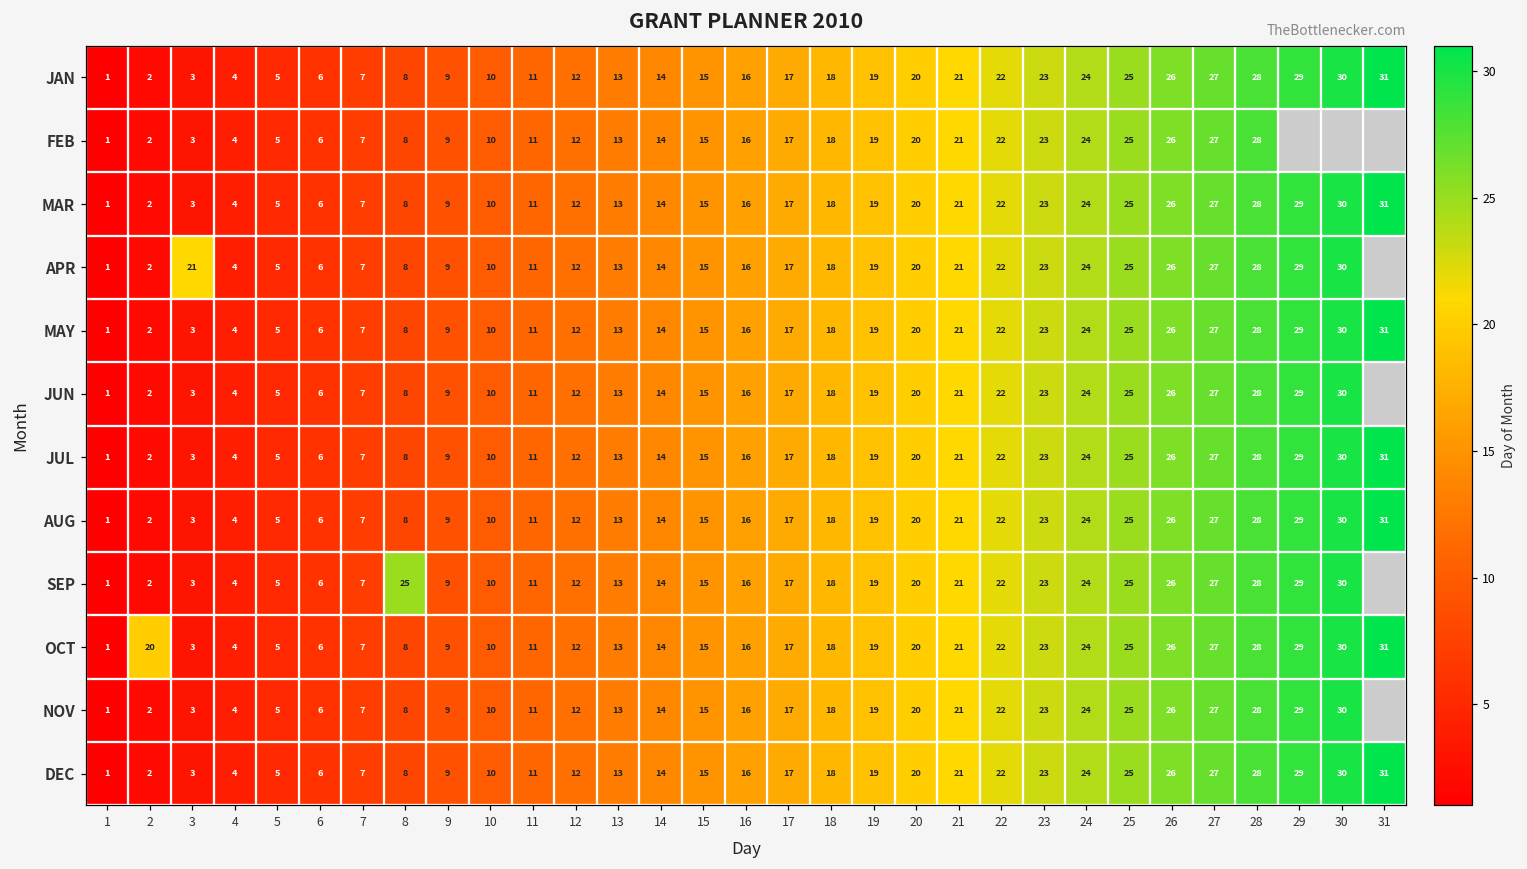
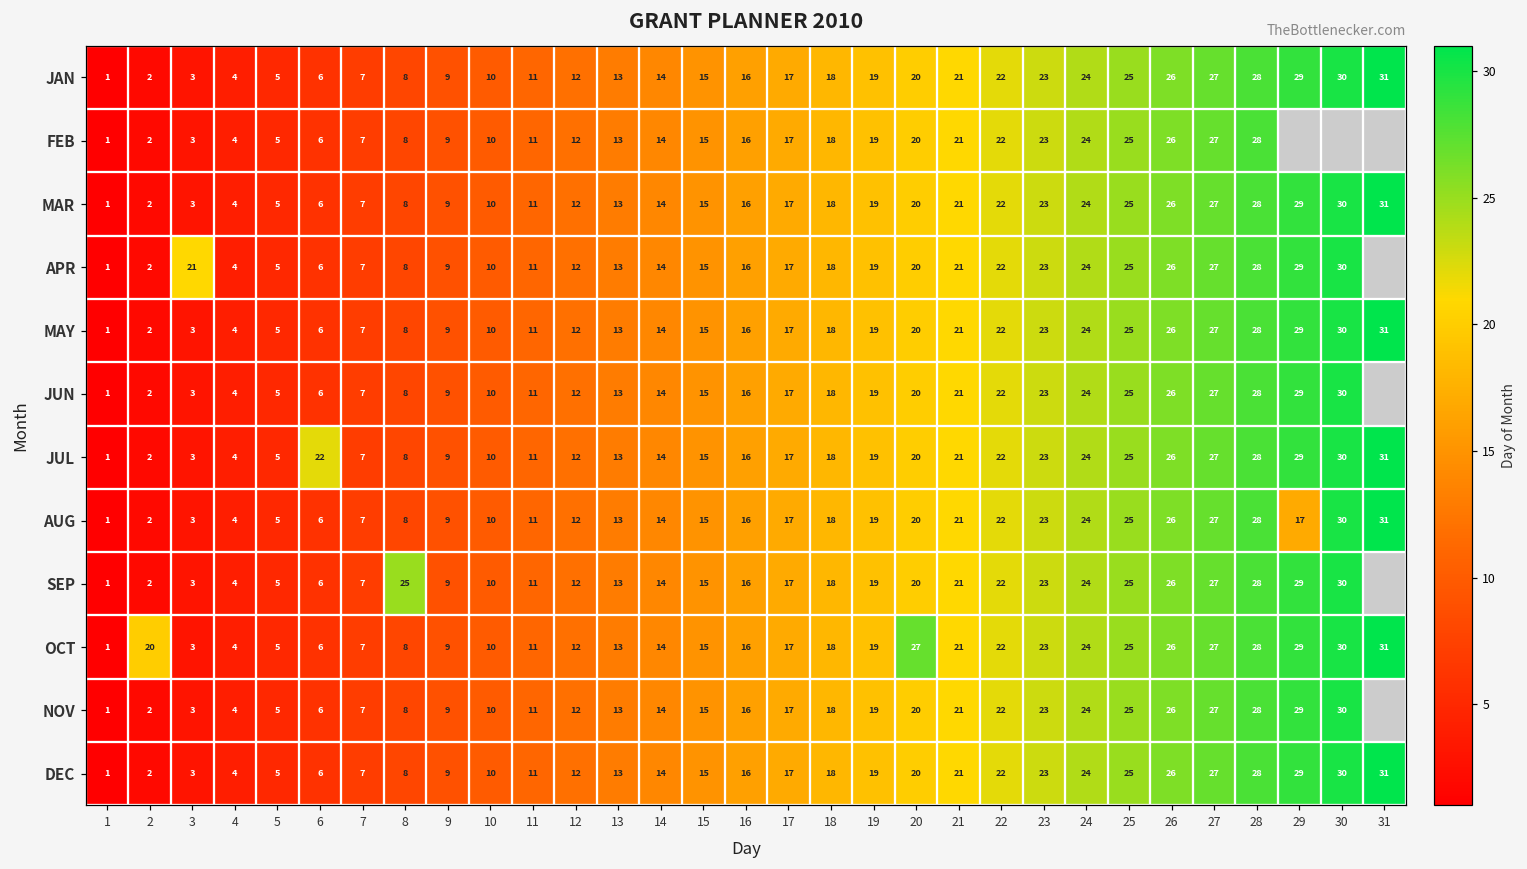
JUL, 6: 6 -> 22
AUG, 29: 29 -> 17
OCT, 20: 20 -> 27
